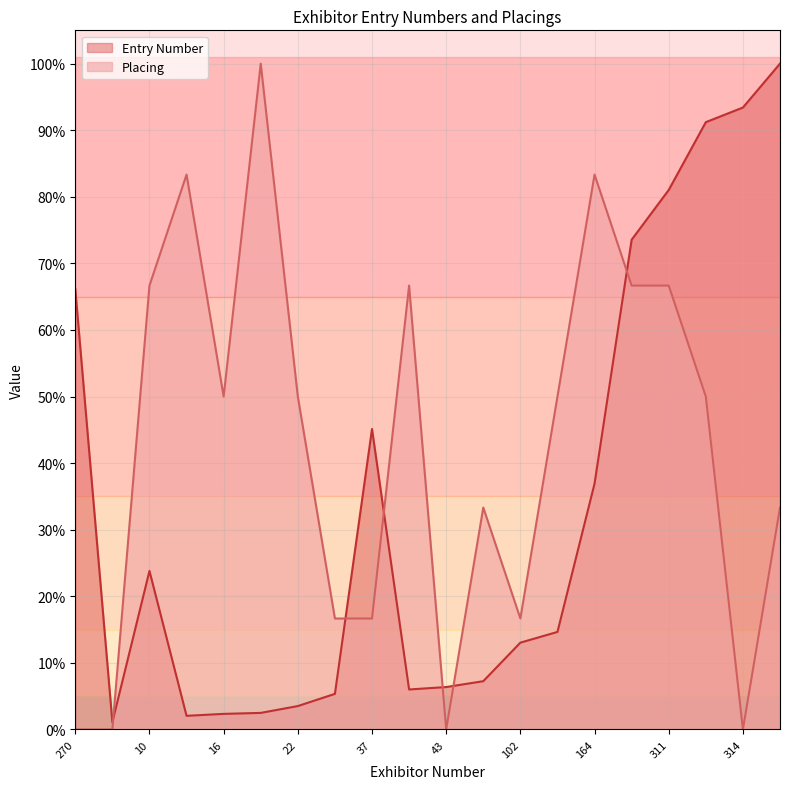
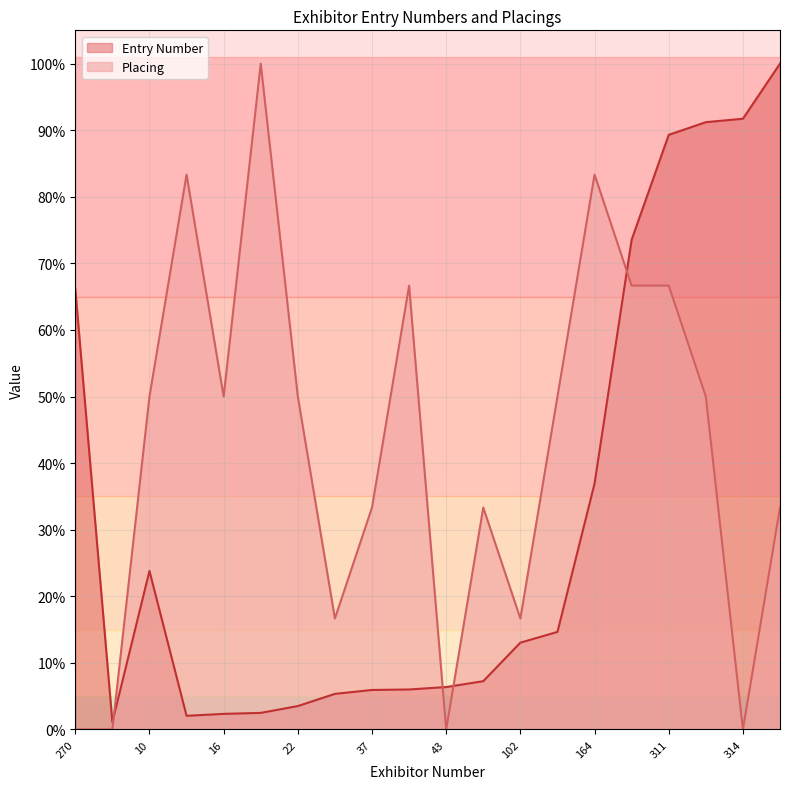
Placing, 10: 67% -> 50%
Entry Number, 37: 45% -> 6%
Placing, 37: 17% -> 33%
Entry Number, 311: 81% -> 89%
Entry Number, 314: 93% -> 92%
